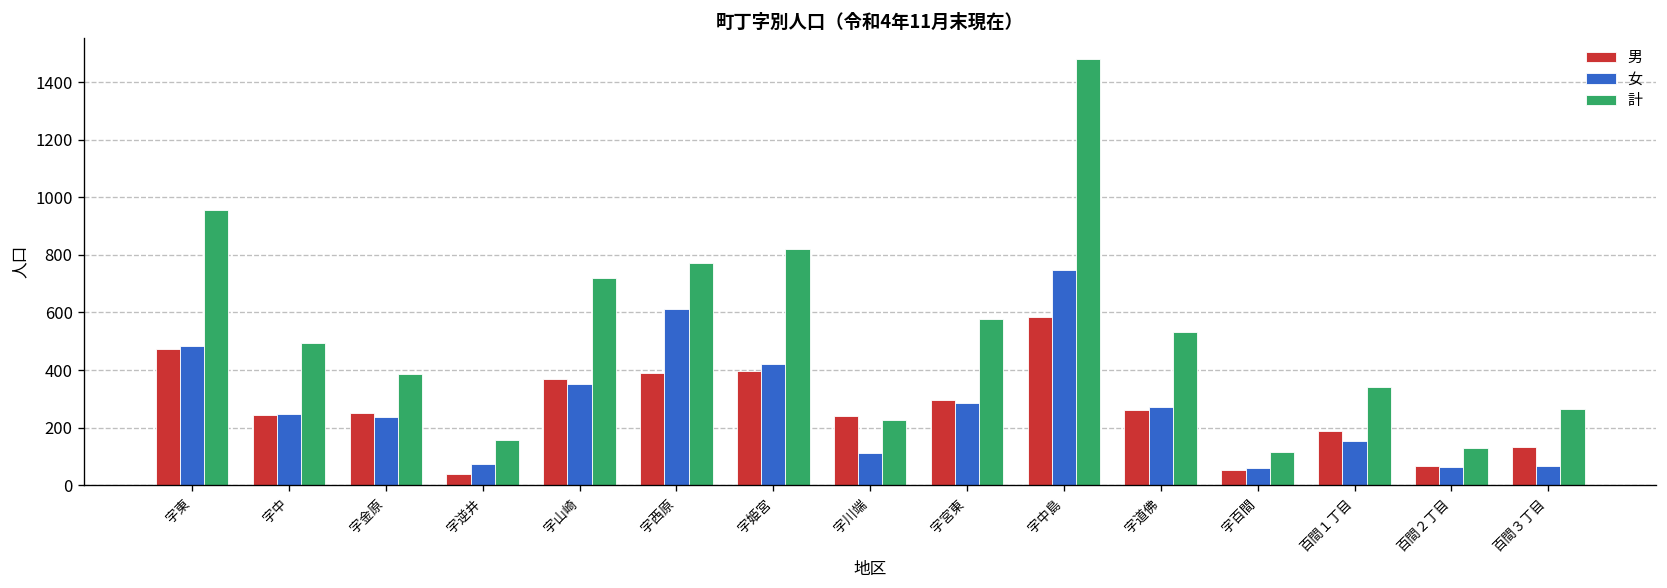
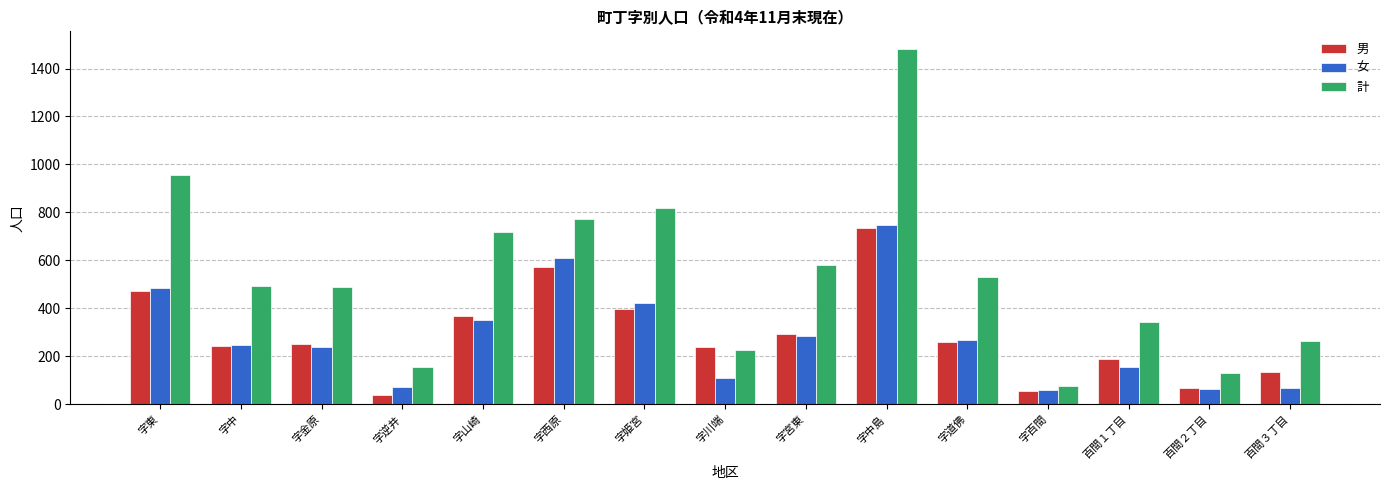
計, 字金原: 390 -> 490
男, 字西原: 390 -> 570
男, 字中島: 580 -> 730
計, 字百間: 110 -> 80
